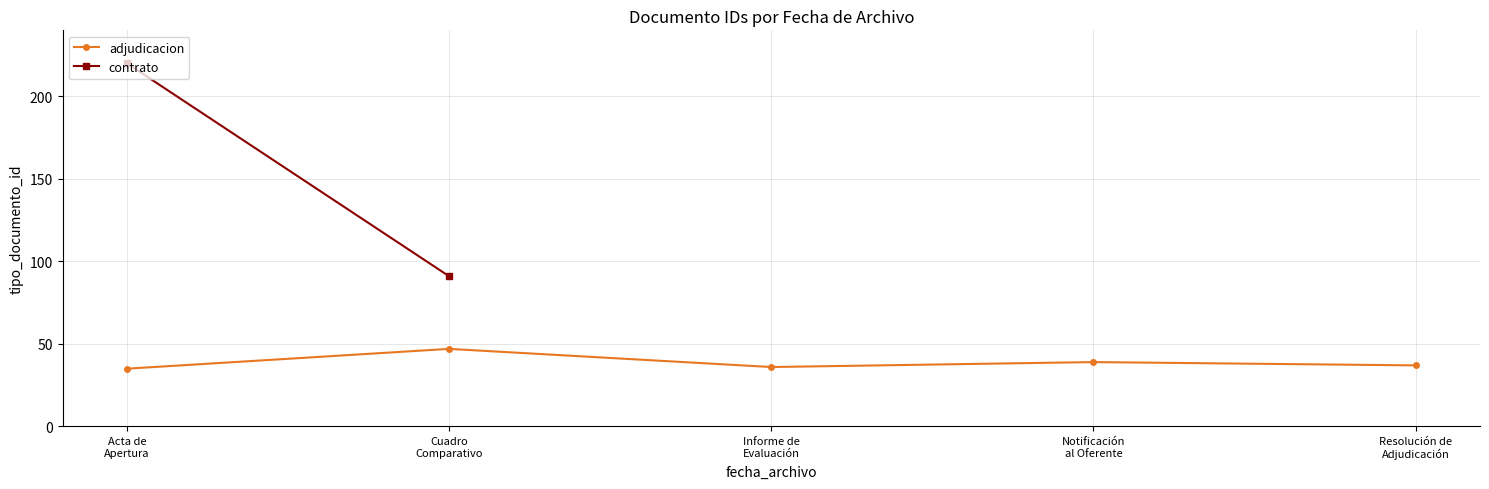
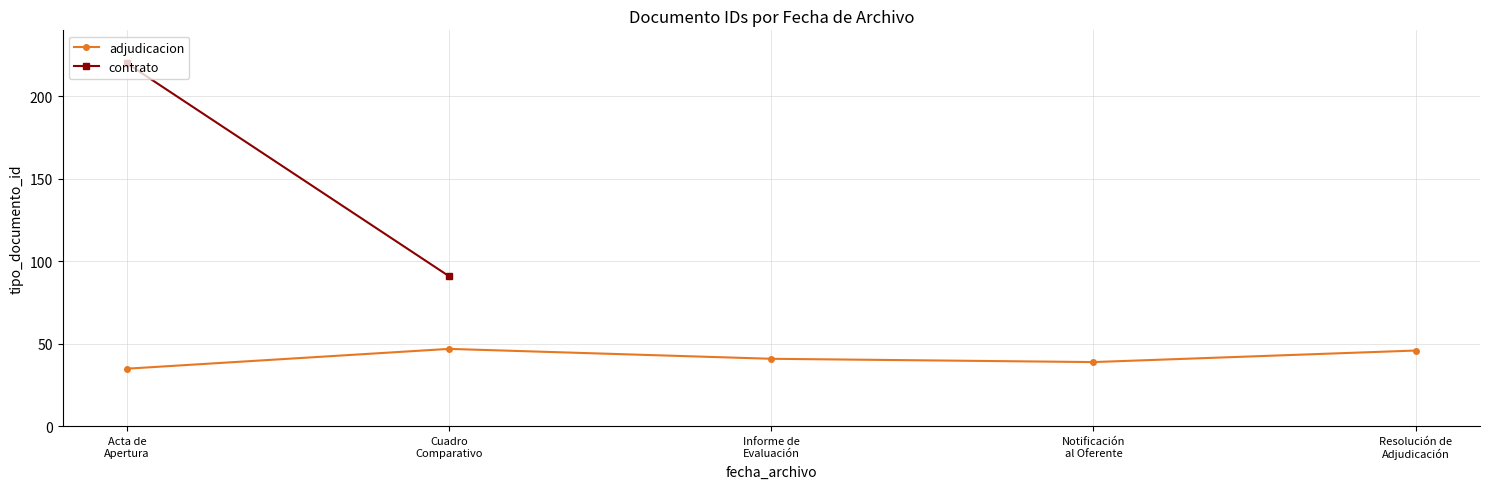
adjudicacion, Informe de Evaluación: 36 -> 41
adjudicacion, Resolución de Adjudicación: 37 -> 46
